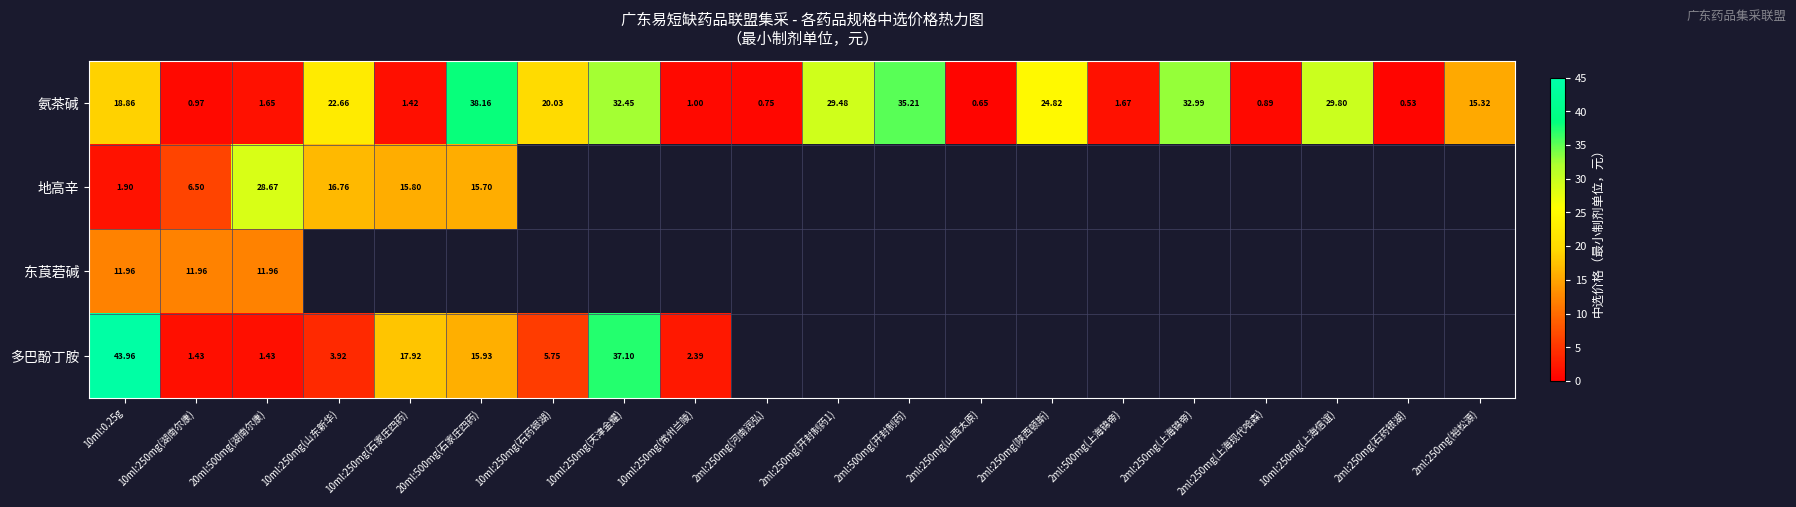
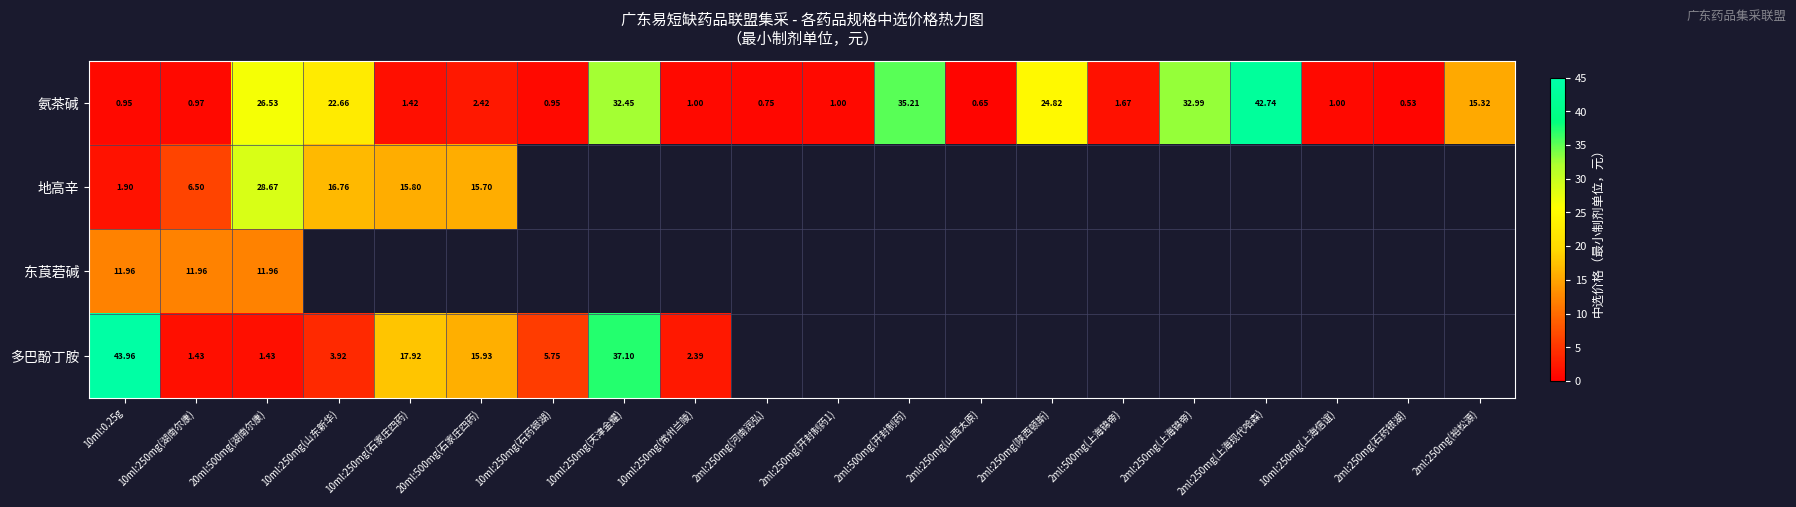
氨茶碱, 10ml:0.25g: 18.86 -> 0.95
氨茶碱, 20ml:500mg(湖南尔康): 1.65 -> 26.53
氨茶碱, 20ml:500mg(石家庄四药): 38.16 -> 2.42
氨茶碱, 10ml:250mg(石药银湖): 20.03 -> 0.95
氨茶碱, 2ml:250mg(开封制药1): 29.48 -> 1.00
氨茶碱, 2ml:250mg(上海现代哈森): 0.89 -> 42.74
氨茶碱, 10ml:250mg(上海信谊): 29.80 -> 1.00
